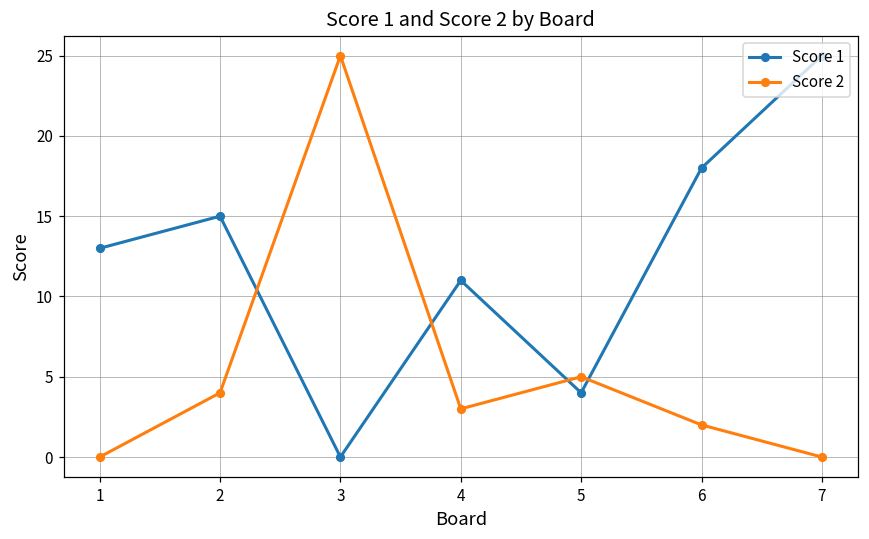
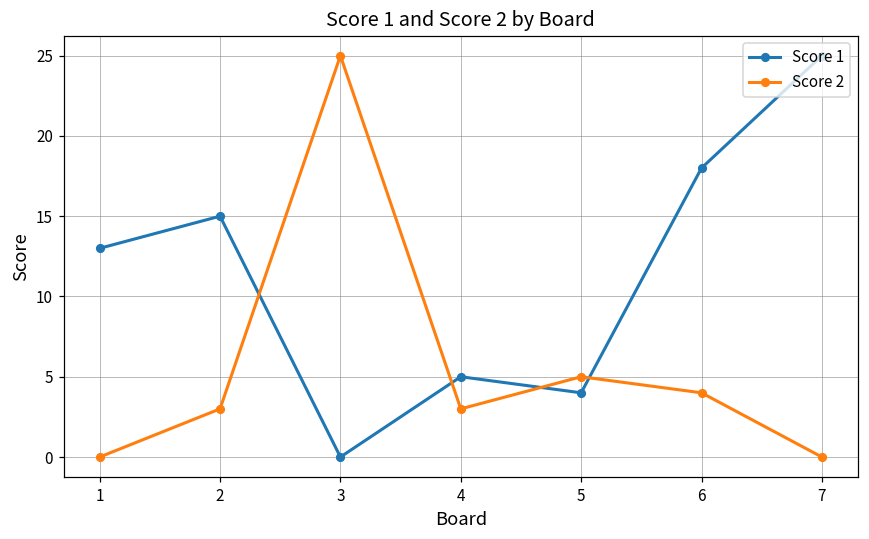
Score 2, 2: 4 -> 3
Score 1, 4: 11 -> 5
Score 2, 6: 2 -> 4
